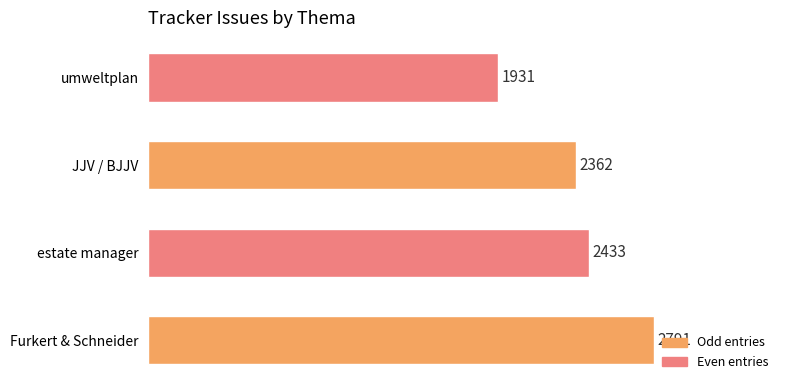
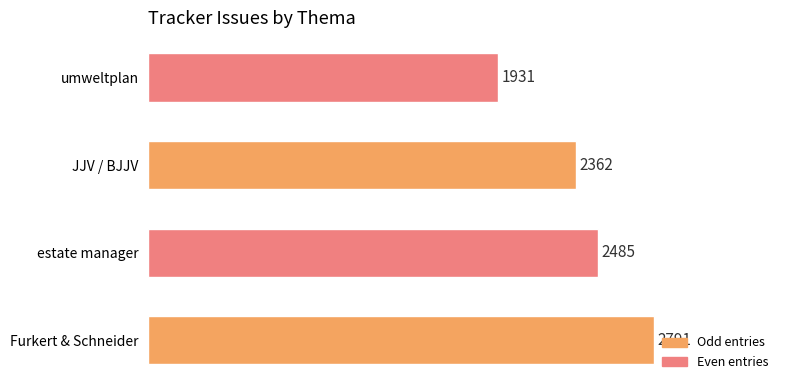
estate manager: 2433 -> 2485
